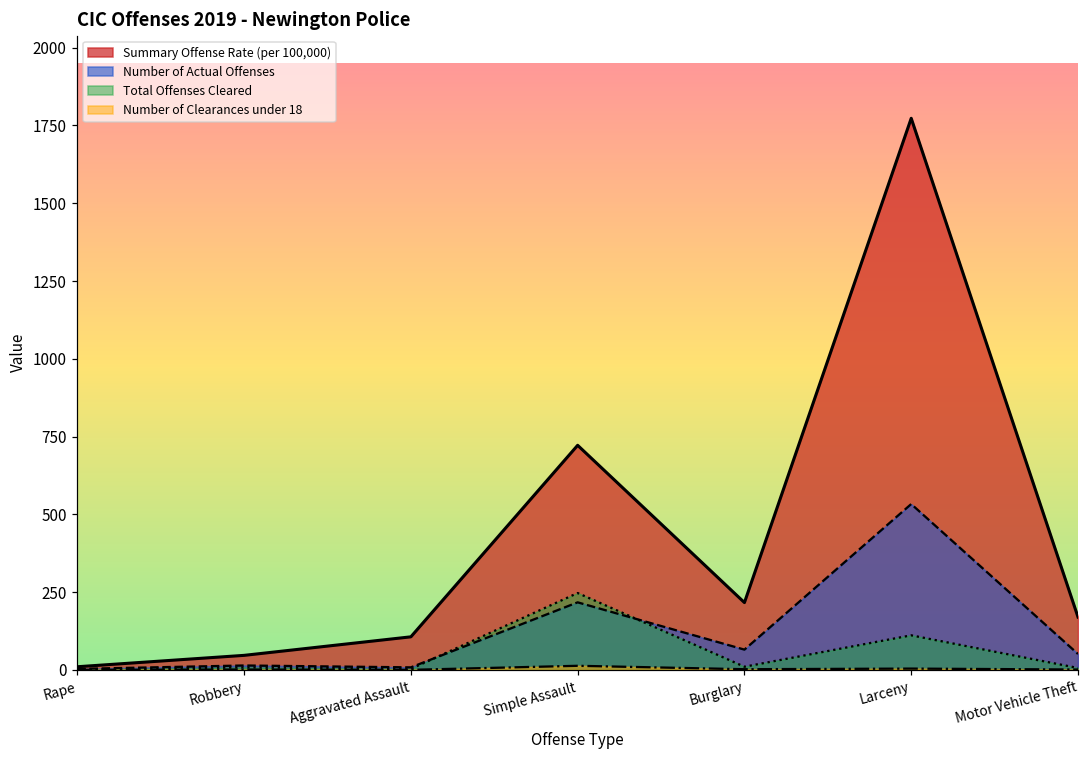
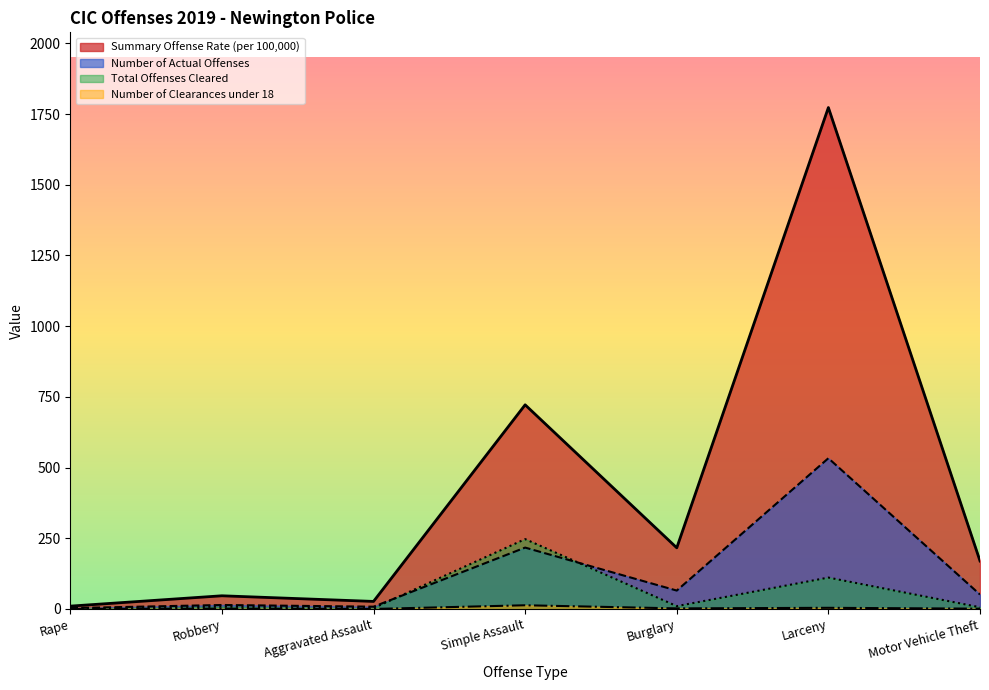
Summary Offense Rate (per 100,000), Aggravated Assault: 110 -> 30
